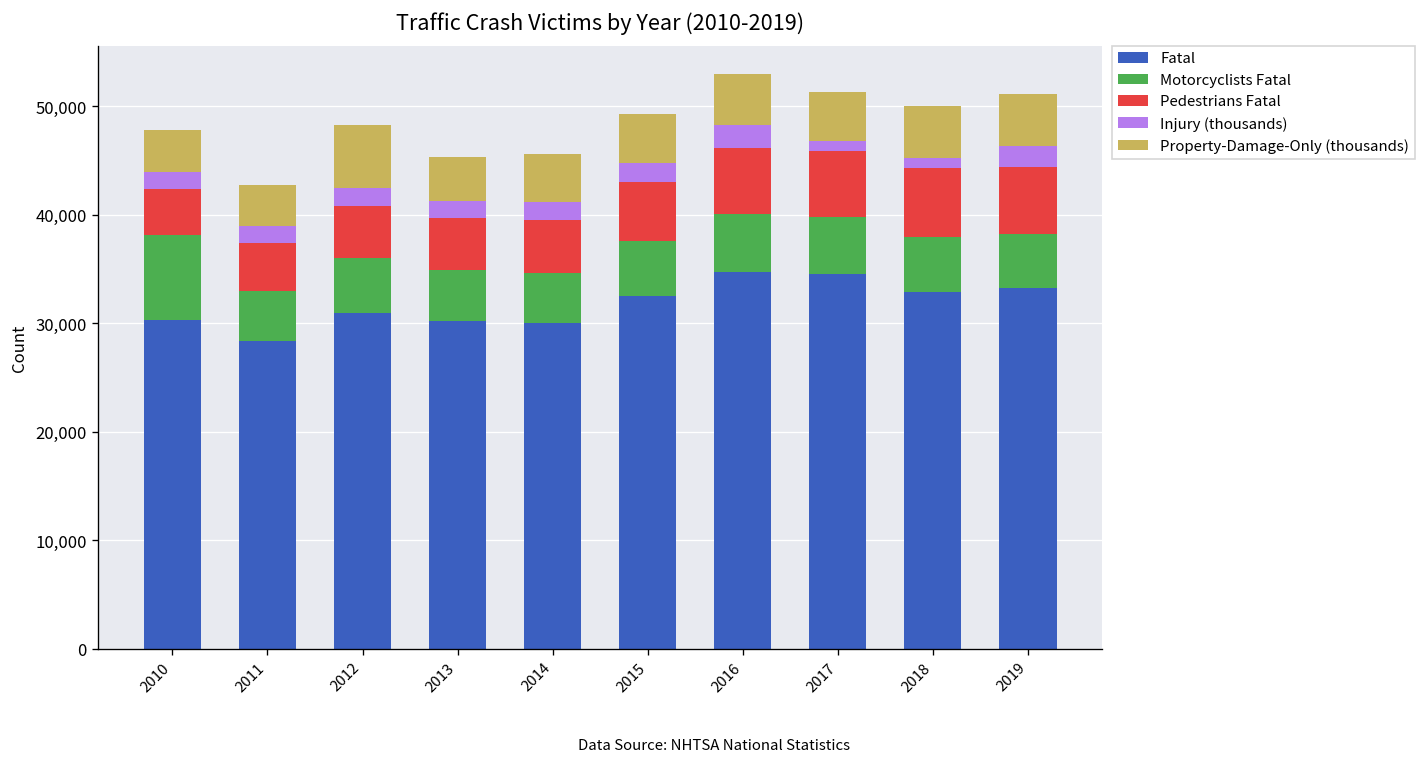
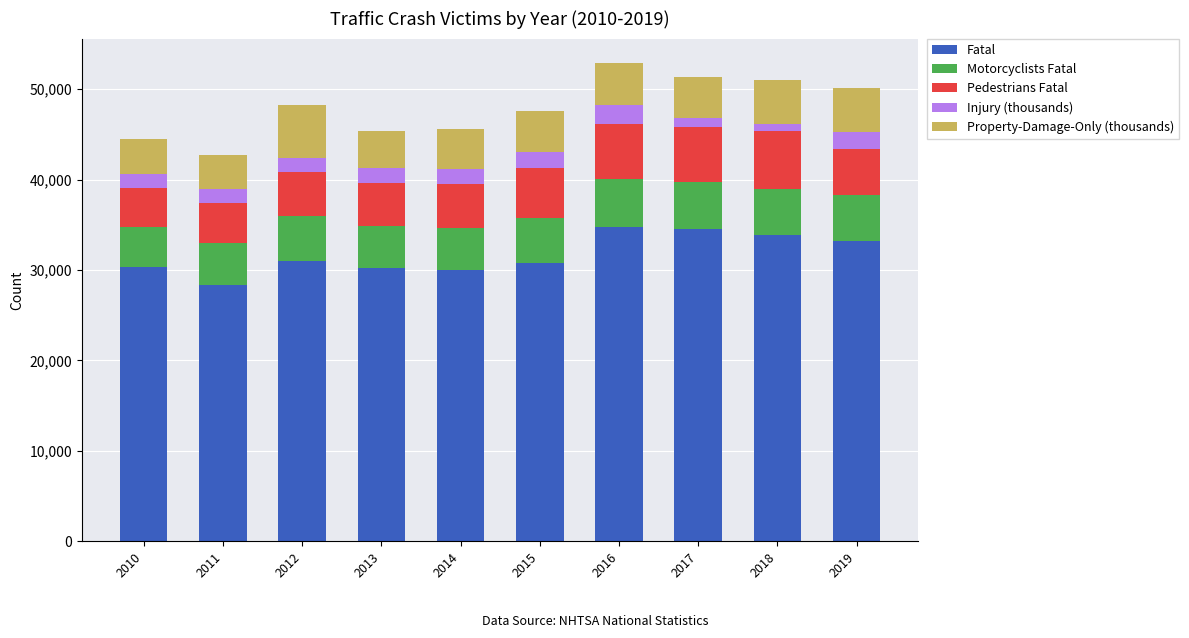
Motorcyclists Fatal, 2010: 8,000 -> 5,000
Fatal, 2015: 33,000 -> 31,000
Fatal, 2018: 33,000 -> 34,000
Pedestrians Fatal, 2019: 6,000 -> 5,000
